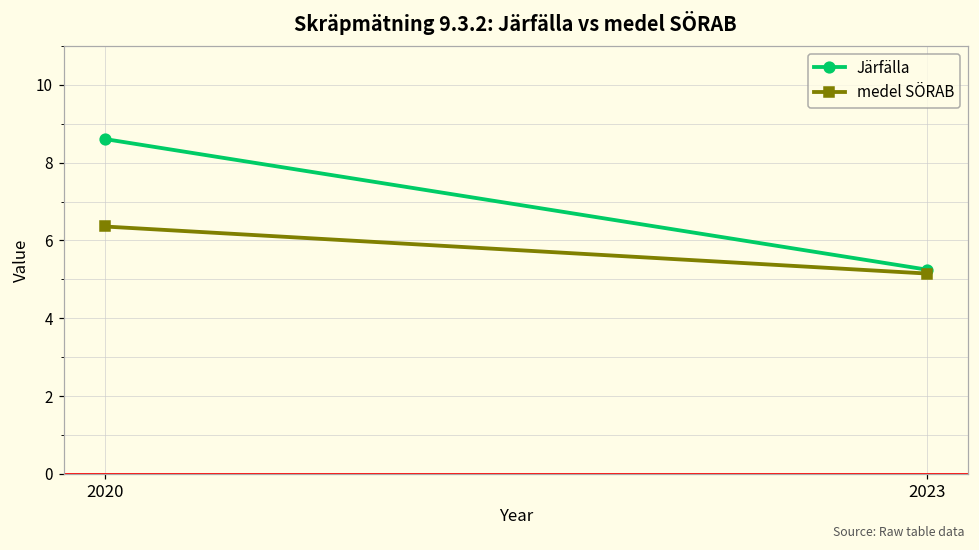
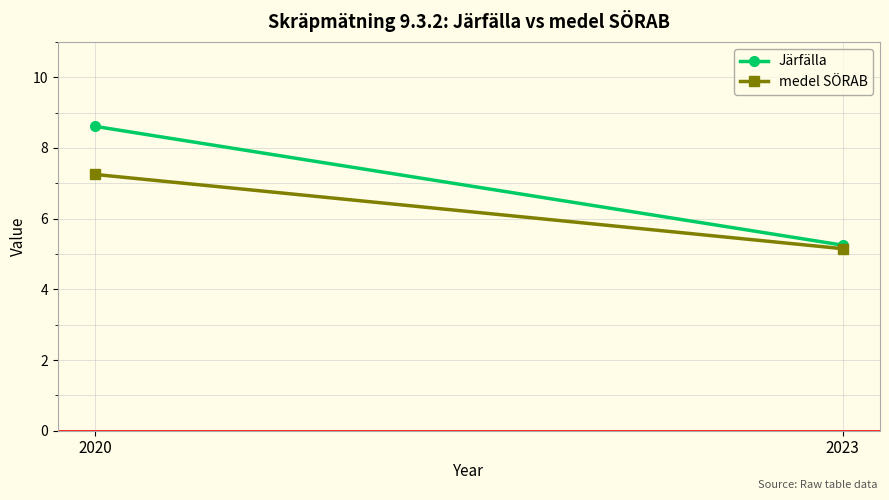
medel SÖRAB, 2020: 6.4 -> 7.3
